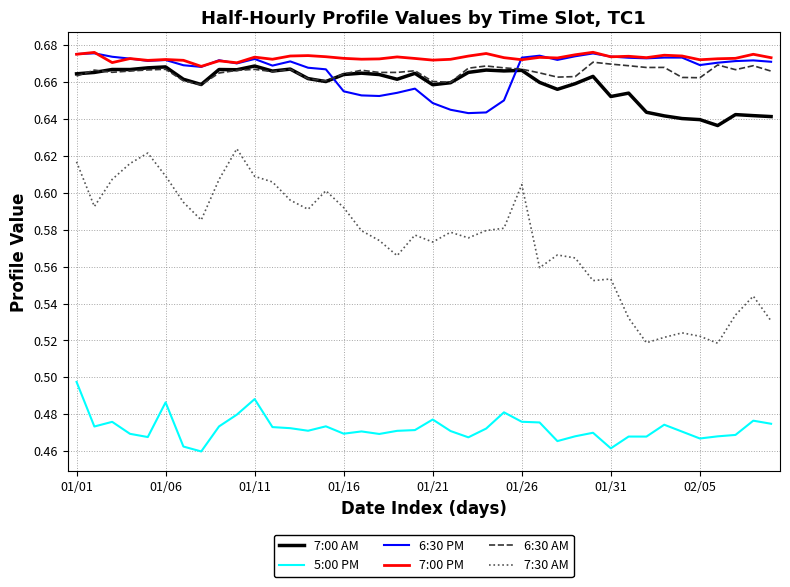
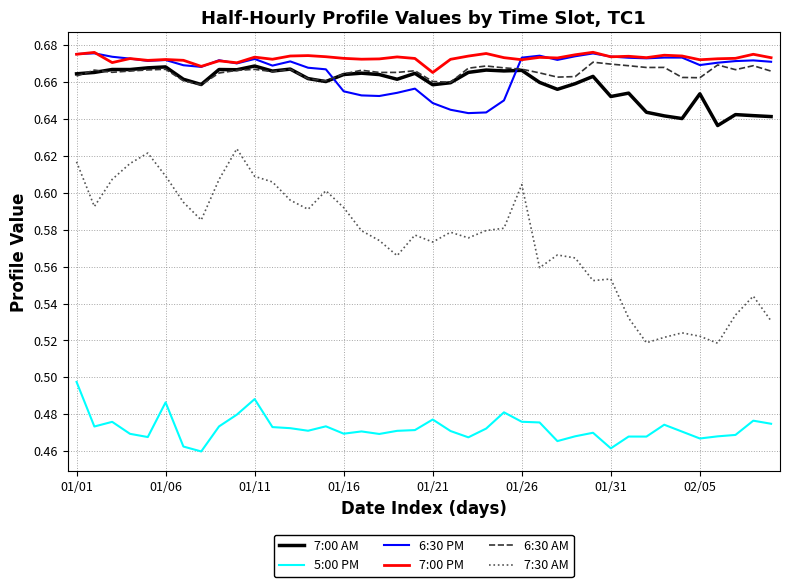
7:00 PM, 01/21: 0.672 -> 0.665
7:00 AM, 02/05: 0.640 -> 0.654
